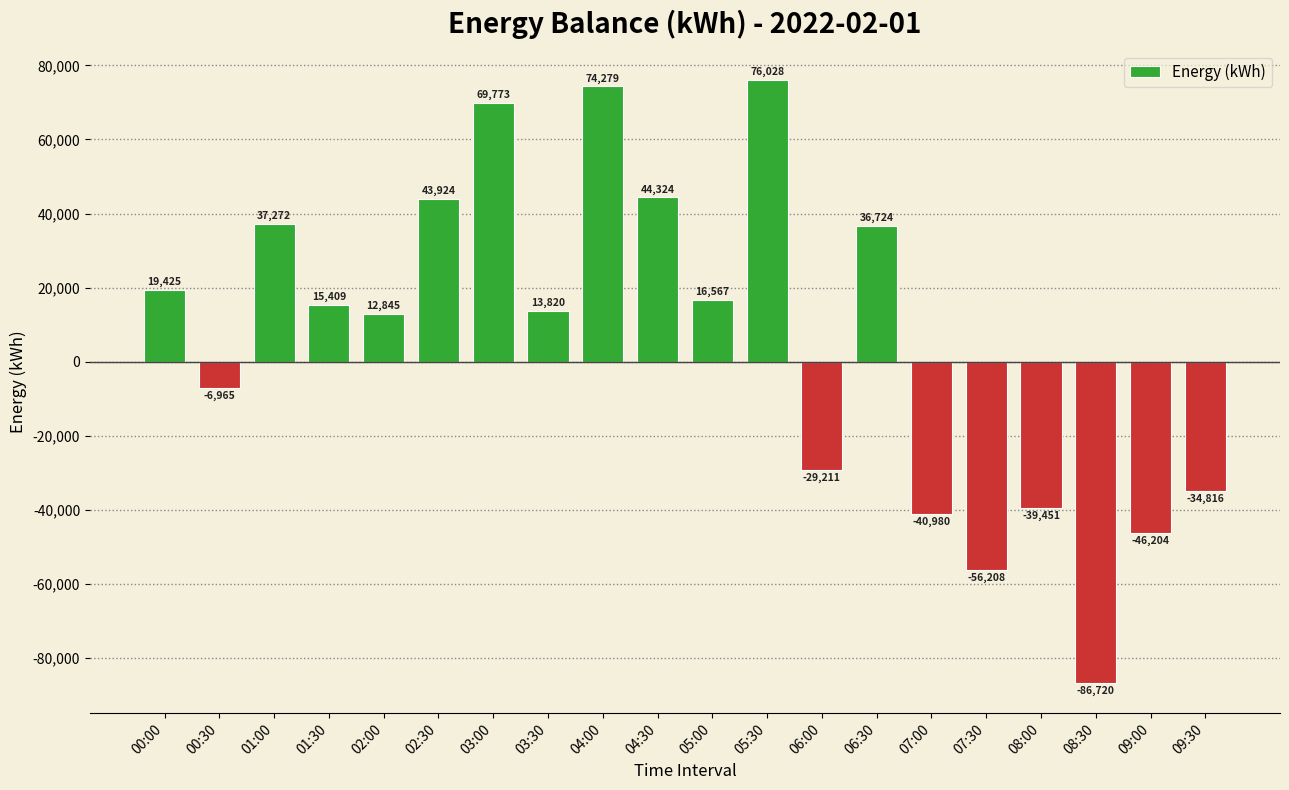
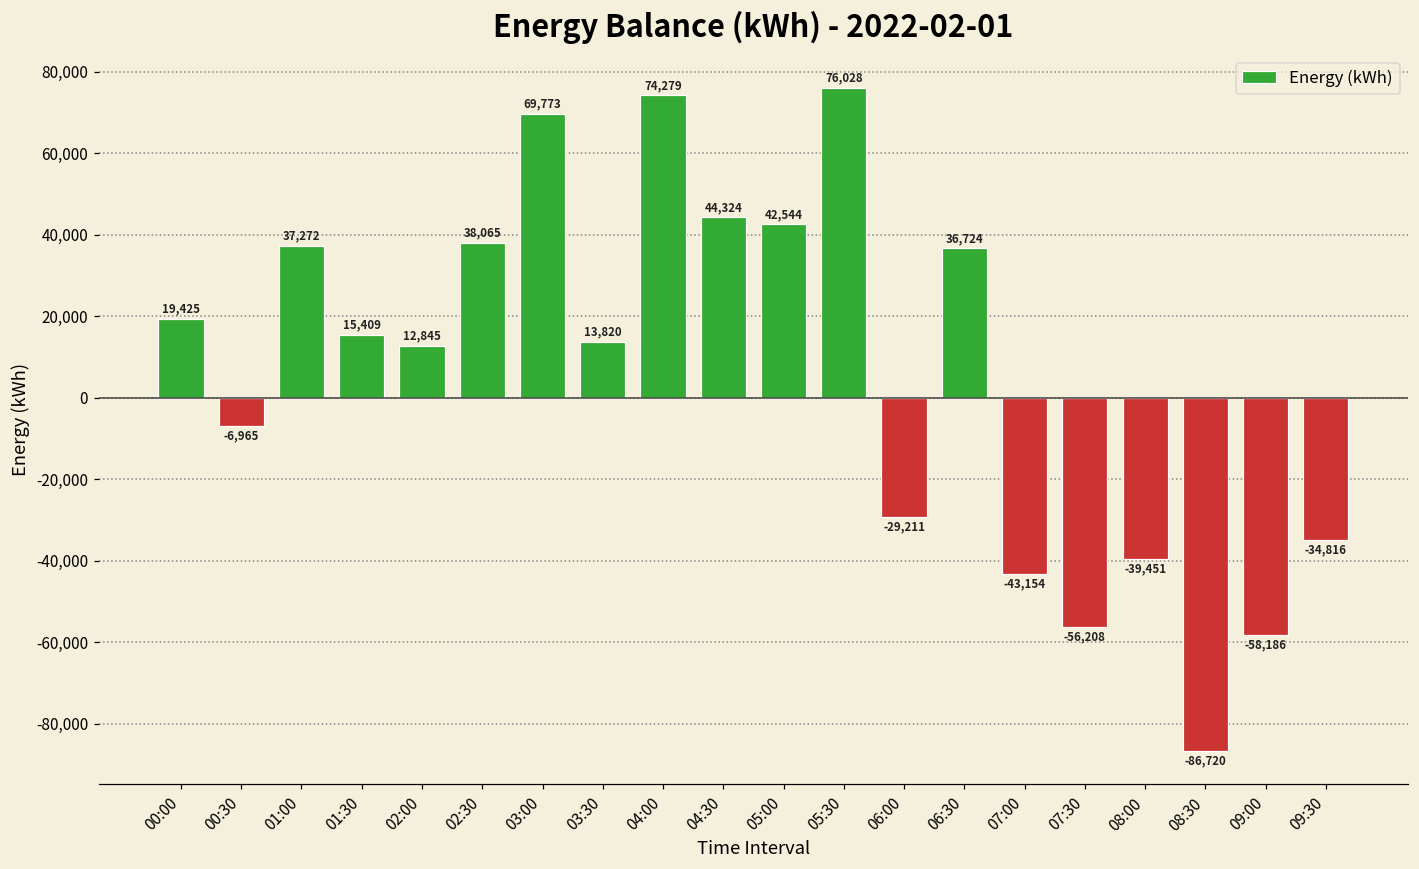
02:30: 43,924 -> 38,065
05:00: 16,567 -> 42,544
07:00: -40,980 -> -43,154
09:00: -46,204 -> -58,186
